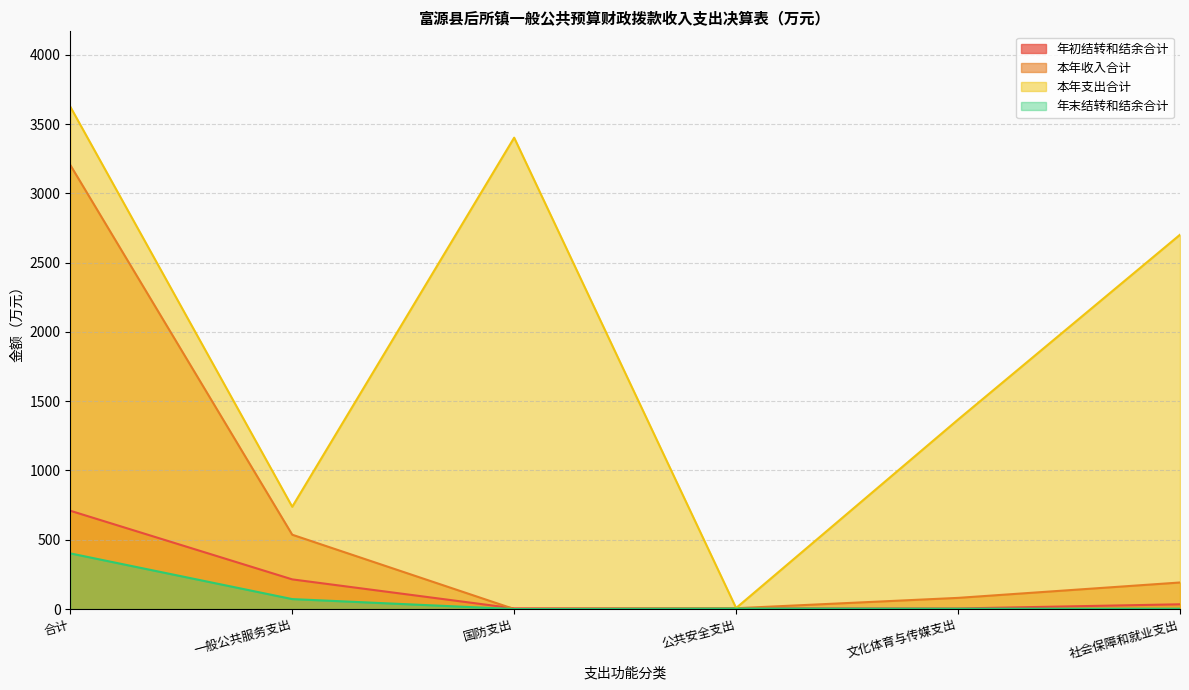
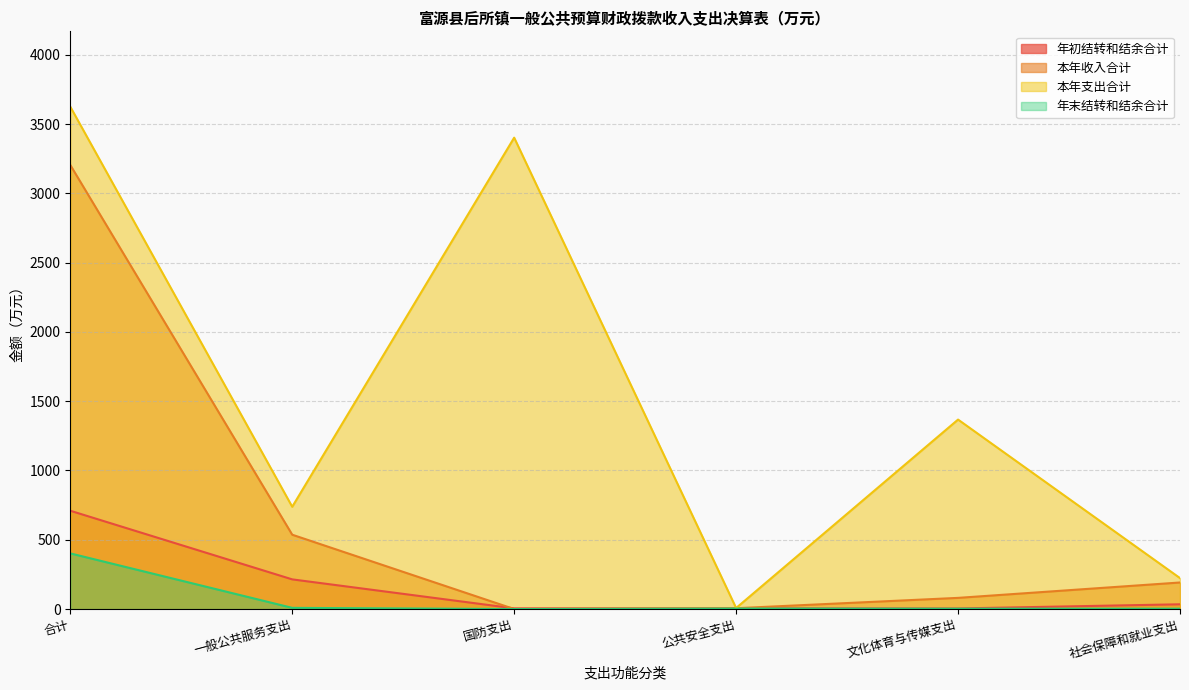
年末结转和结余合计, 一般公共服务支出: 70 -> 10
本年支出合计, 社会保障和就业支出: 2700 -> 220
